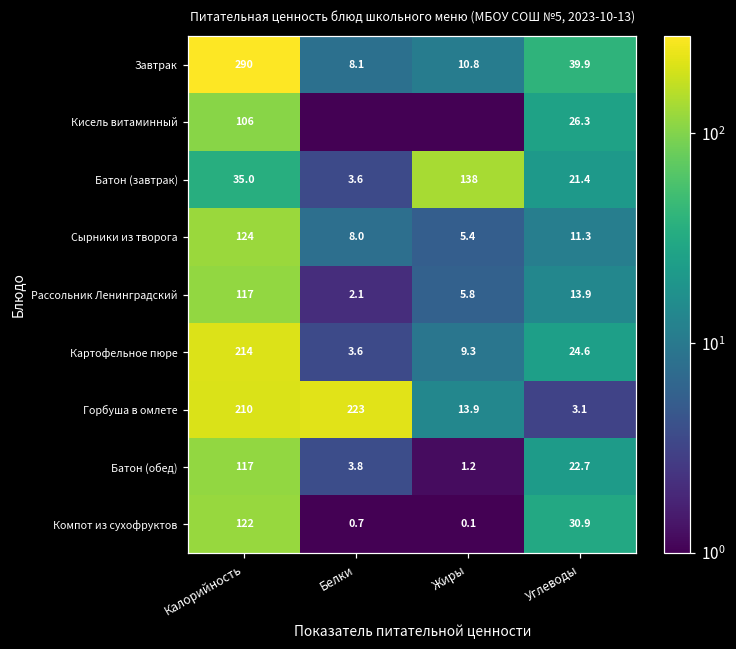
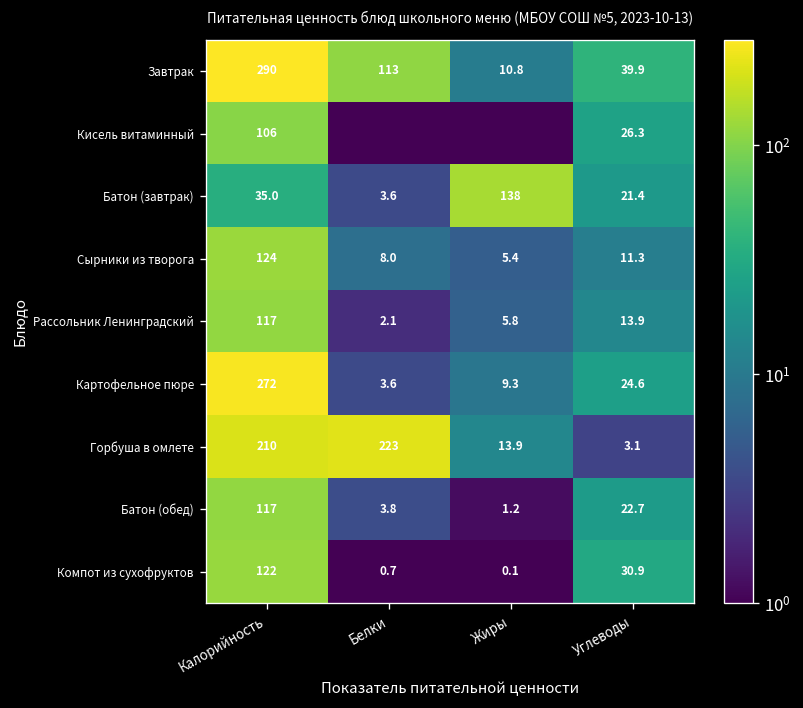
Завтрак, Белки: 8.1 -> 113
Картофельное пюре, Калорийность: 214 -> 272
